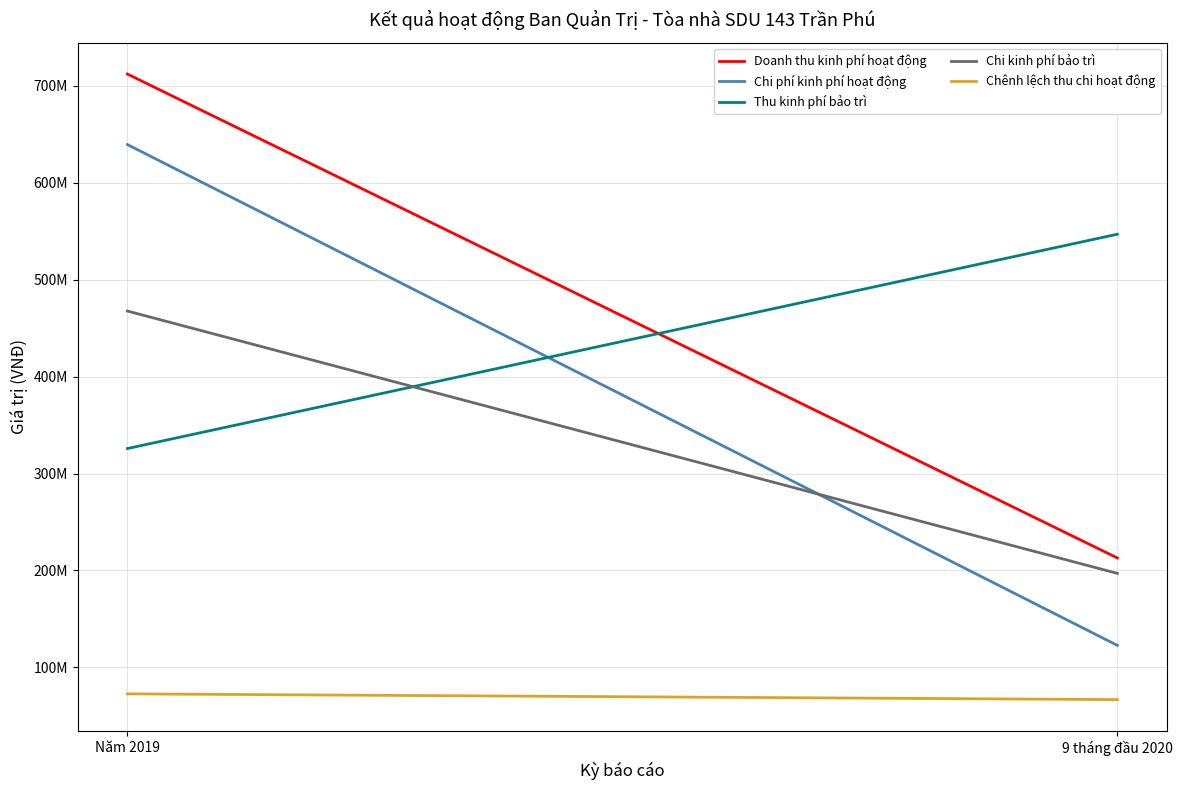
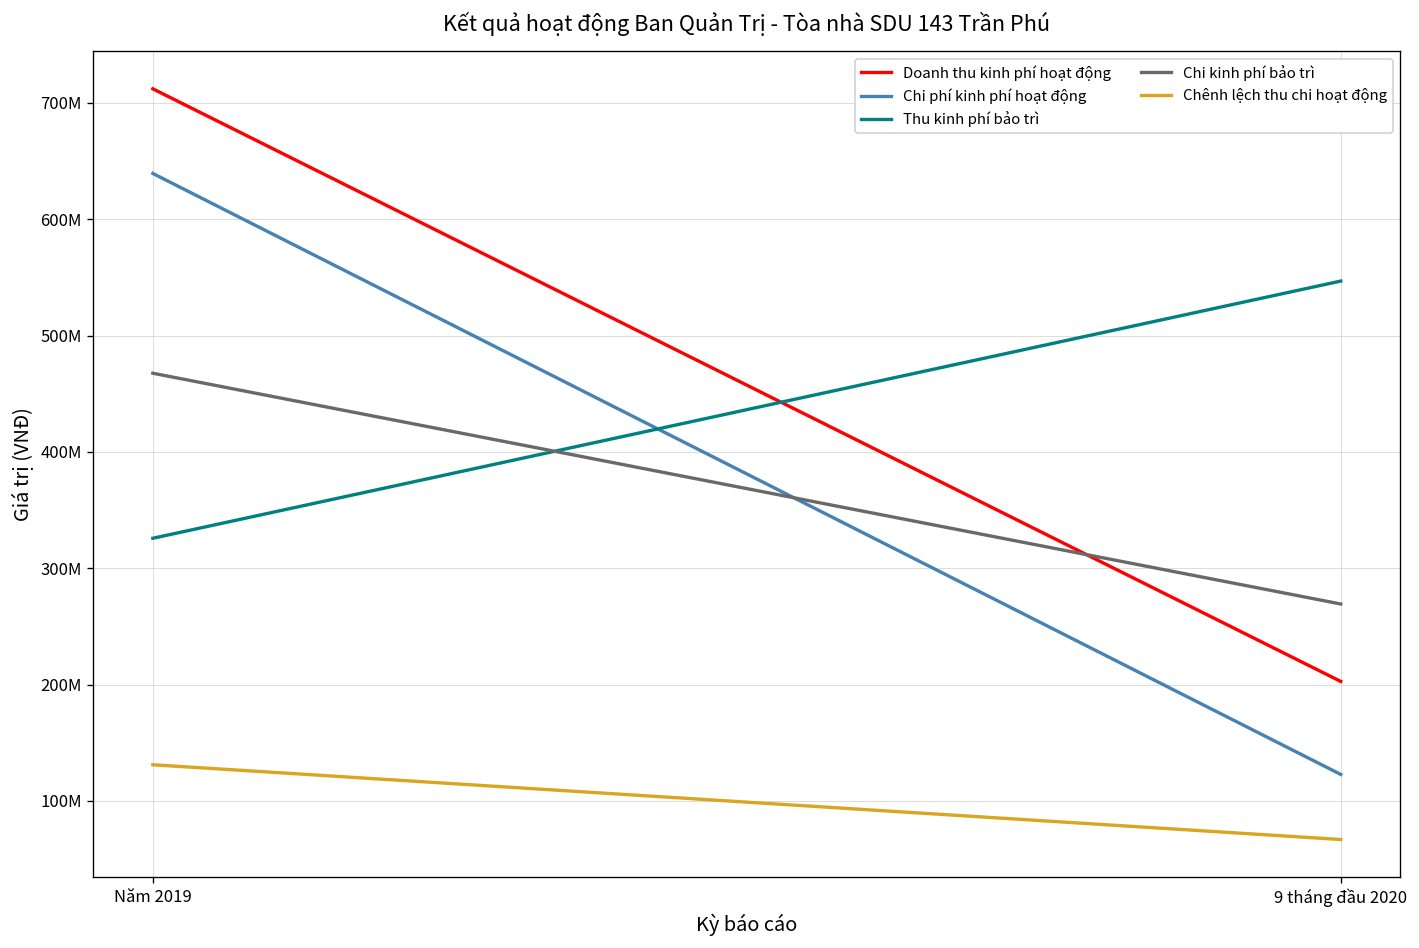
Chênh lệch thu chi hoạt động, Năm 2019: 70000000 -> 130000000
Doanh thu kinh phí hoạt động, 9 tháng đầu 2020: 210000000 -> 200000000
Chi kinh phí bảo trì, 9 tháng đầu 2020: 200000000 -> 270000000
